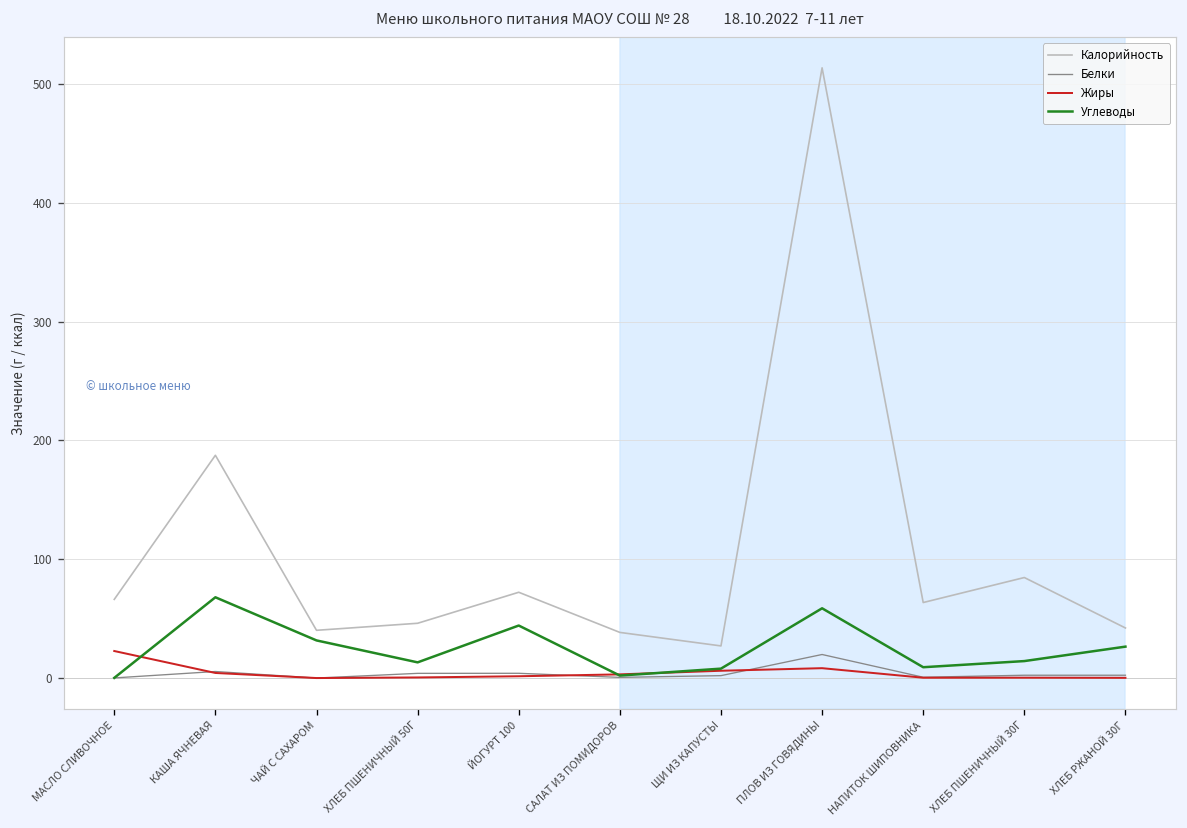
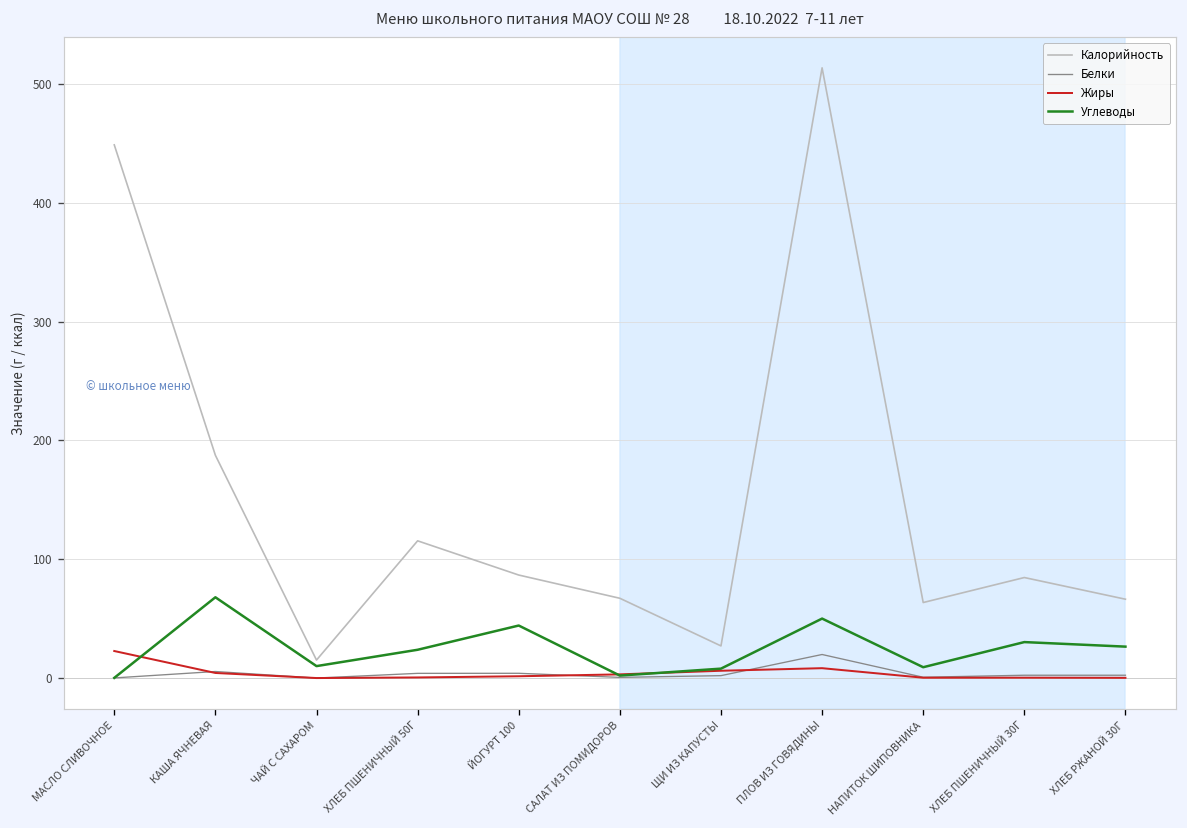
Калорийность, МАСЛО СЛИВОЧНОЕ: 70 -> 450
Калорийность, ЧАЙ С САХАРОМ: 40 -> 20
Углеводы, ЧАЙ С САХАРОМ: 30 -> 10
Калорийность, ХЛЕБ ПШЕНИЧНЫЙ 50Г: 50 -> 120
Углеводы, ХЛЕБ ПШЕНИЧНЫЙ 50Г: 10 -> 20
Калорийность, ЙОГУРТ 100: 70 -> 90
Калорийность, САЛАТ ИЗ ПОМИДОРОВ: 40 -> 70
Углеводы, ПЛОВ ИЗ ГОВЯДИНЫ: 60 -> 50
Углеводы, ХЛЕБ ПШЕНИЧНЫЙ 30Г: 10 -> 30
Калорийность, ХЛЕБ РЖАНОЙ 30Г: 40 -> 70
